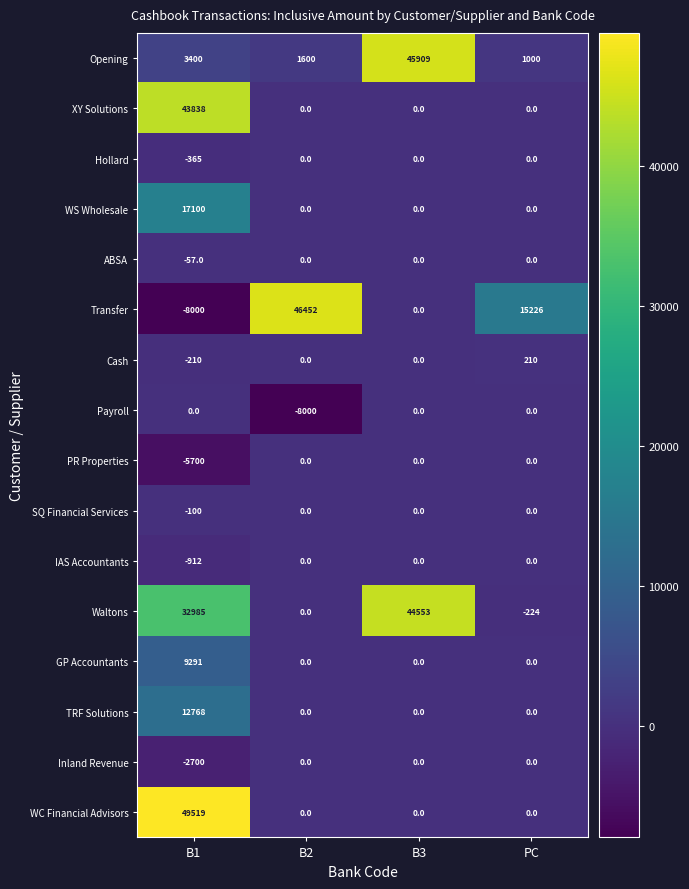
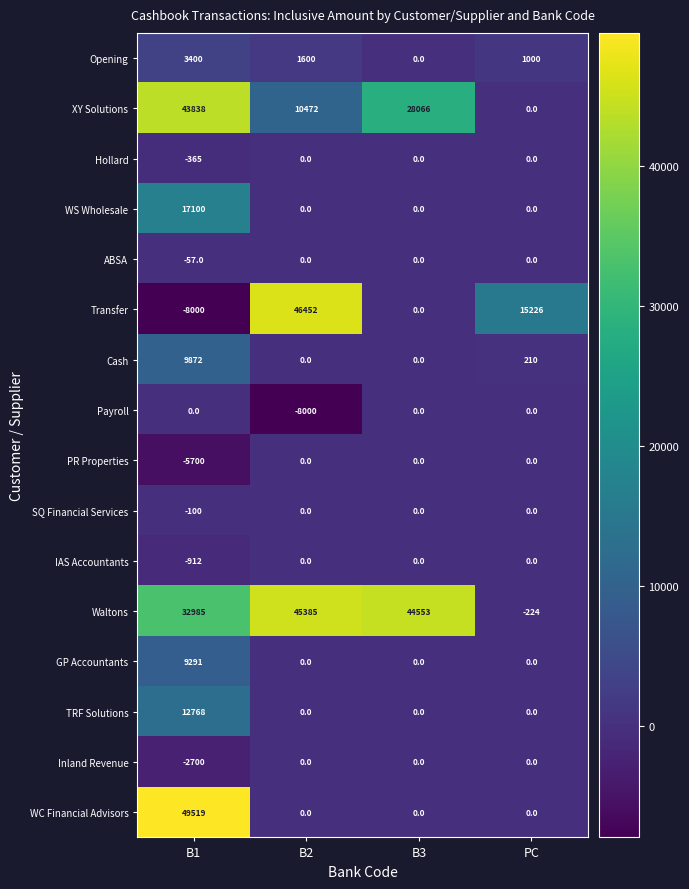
Opening, B3: 45909 -> 0.0
XY Solutions, B2: 0.0 -> 10472
XY Solutions, B3: 0.0 -> 28066
Cash, B1: -210 -> 9872
Waltons, B2: 0.0 -> 45385
